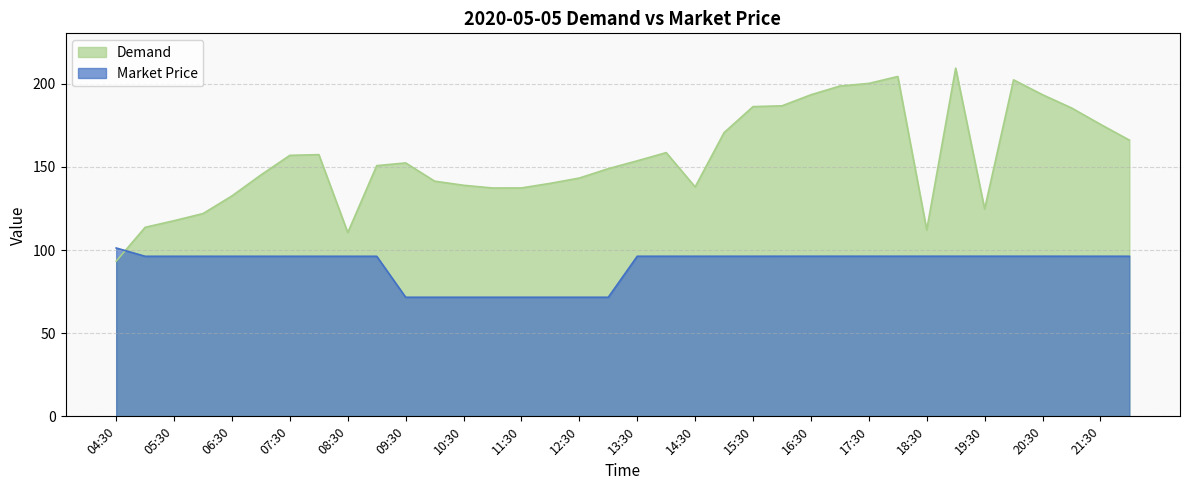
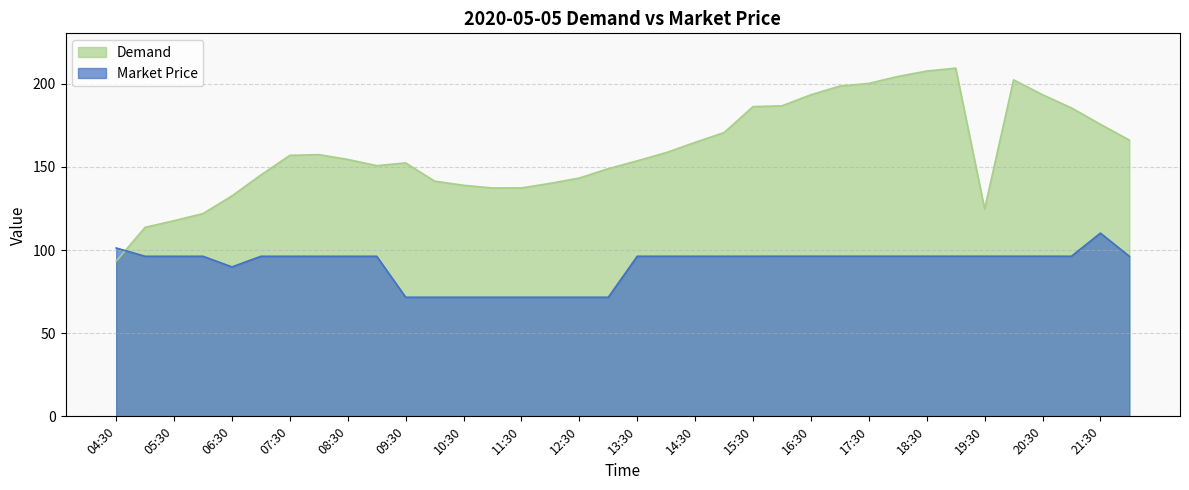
Market Price, 06:30: 96 -> 90
Demand, 08:30: 111 -> 154
Demand, 14:30: 138 -> 165
Demand, 18:30: 112 -> 208
Market Price, 21:30: 96 -> 110
